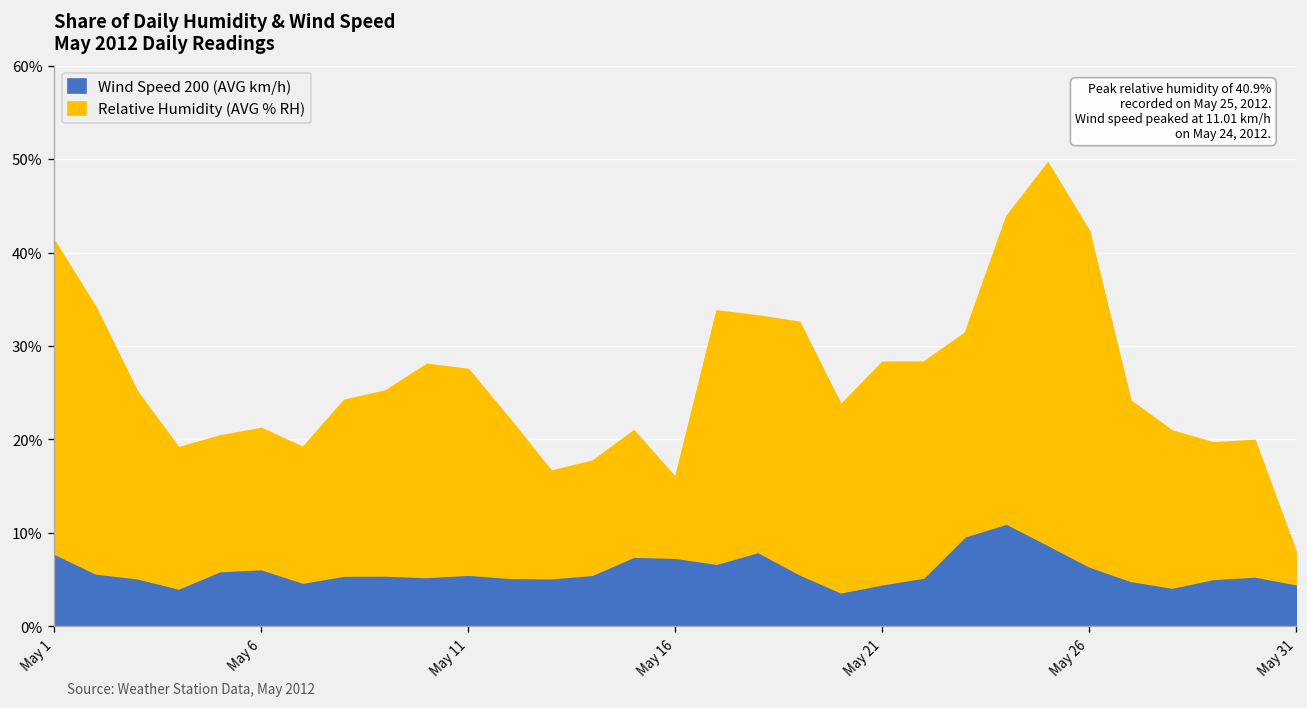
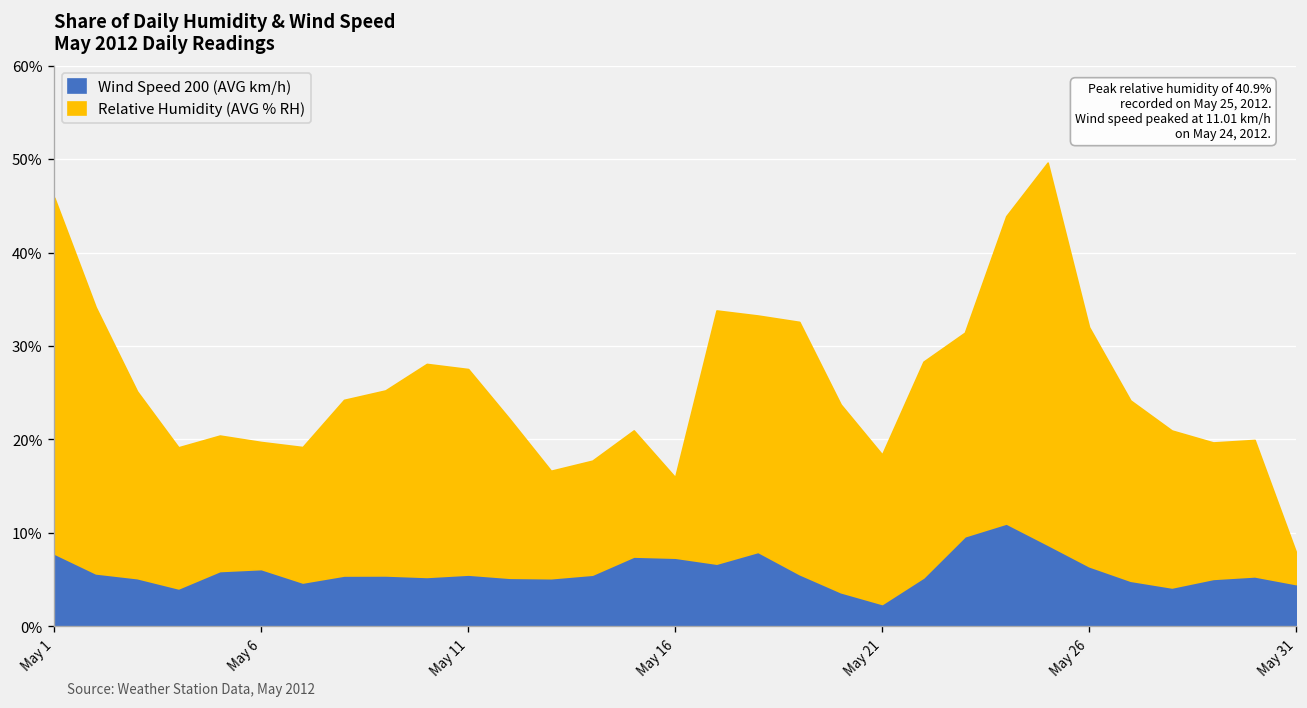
Relative Humidity (AVG % RH), May 1: 34% -> 38%
Relative Humidity (AVG % RH), May 6: 15% -> 14%
Wind Speed 200 (AVG km/h), May 21: 5% -> 2%
Relative Humidity (AVG % RH), May 21: 24% -> 16%
Relative Humidity (AVG % RH), May 26: 36% -> 26%
